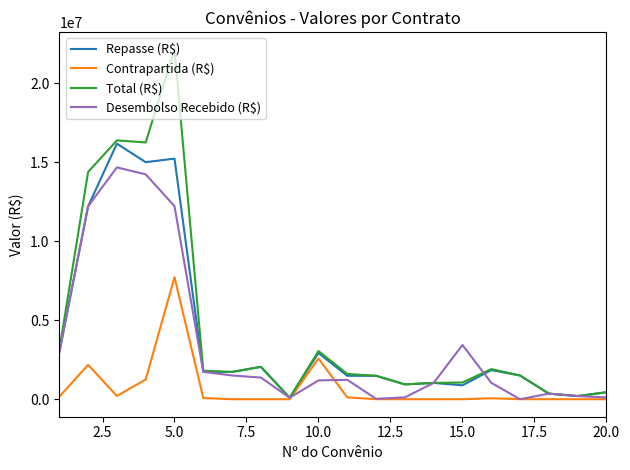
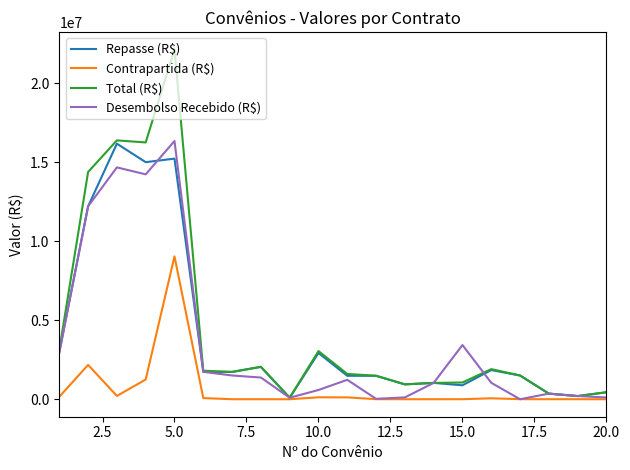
Contrapartida (R$), 5.0: 7700000 -> 9000000
Desembolso Recebido (R$), 5.0: 12200000 -> 16300000
Contrapartida (R$), 10.0: 2600000 -> 100000
Desembolso Recebido (R$), 10.0: 1200000 -> 600000
